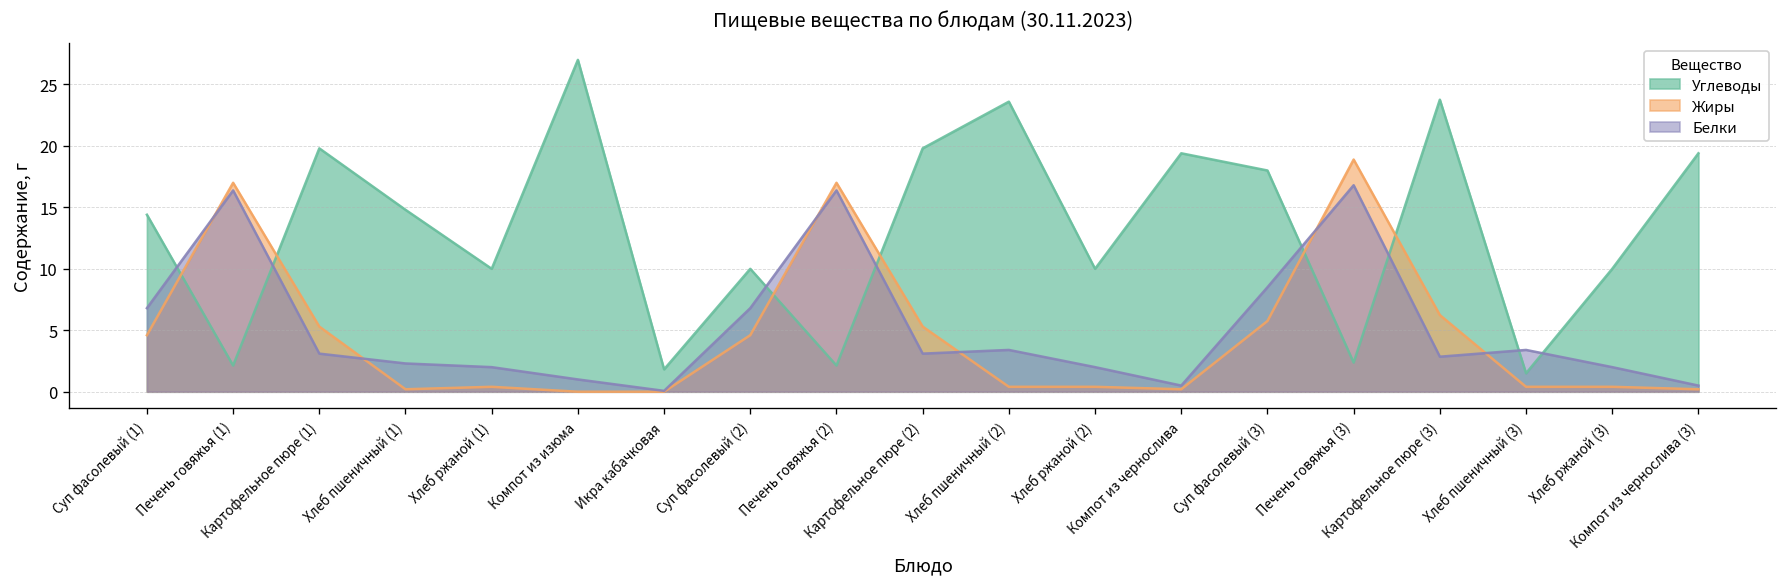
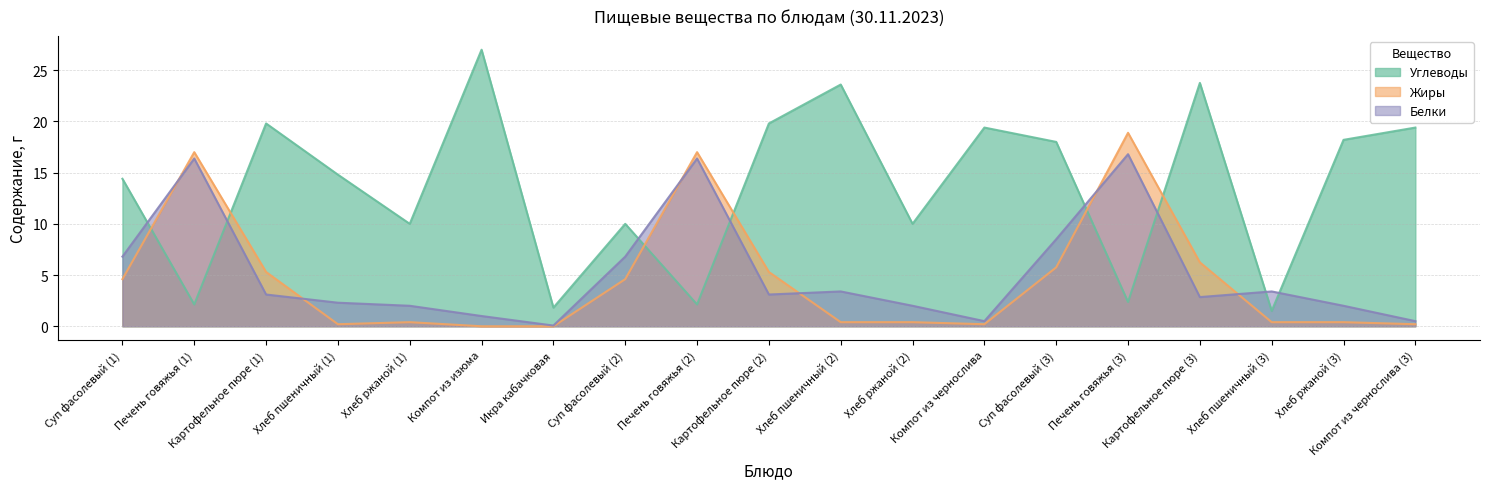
Углеводы, Хлеб ржаной (3): 10.0 -> 18.2
